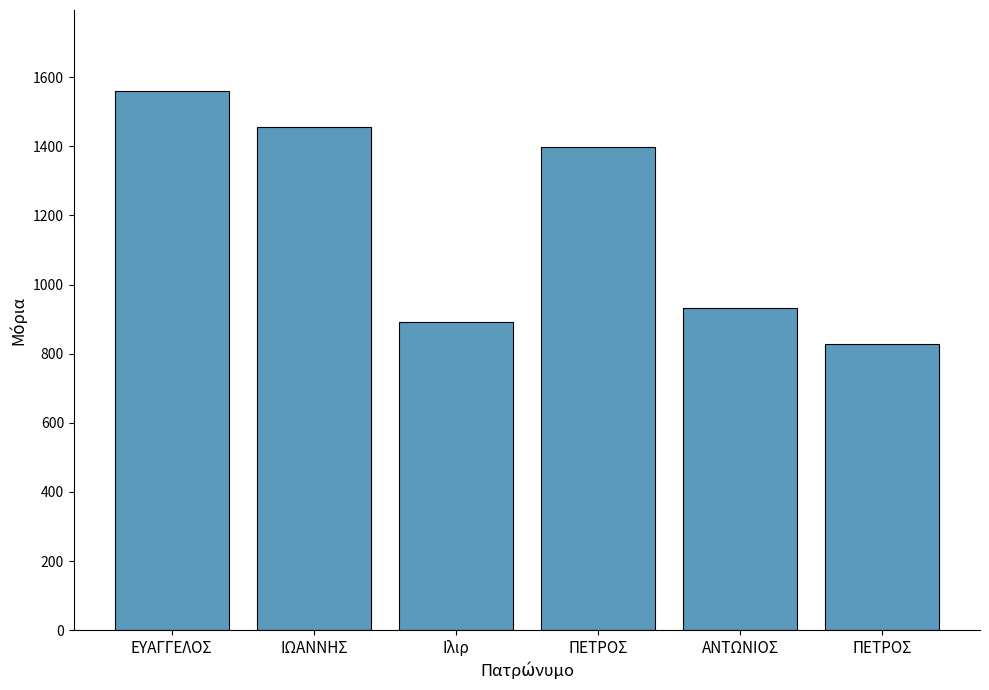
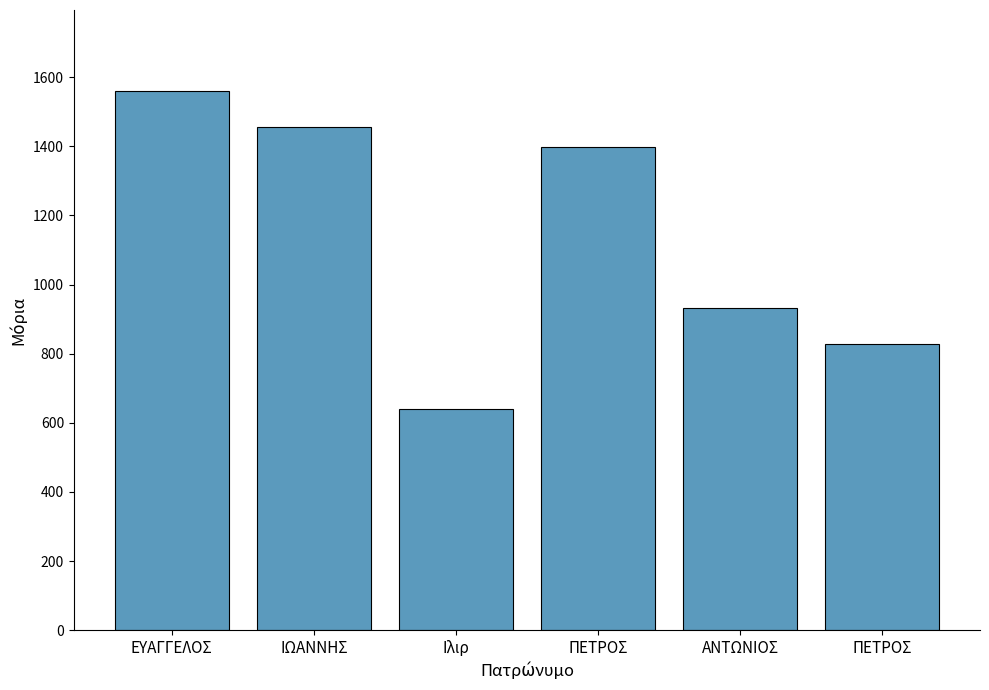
Ιλιρ: 890 -> 640
